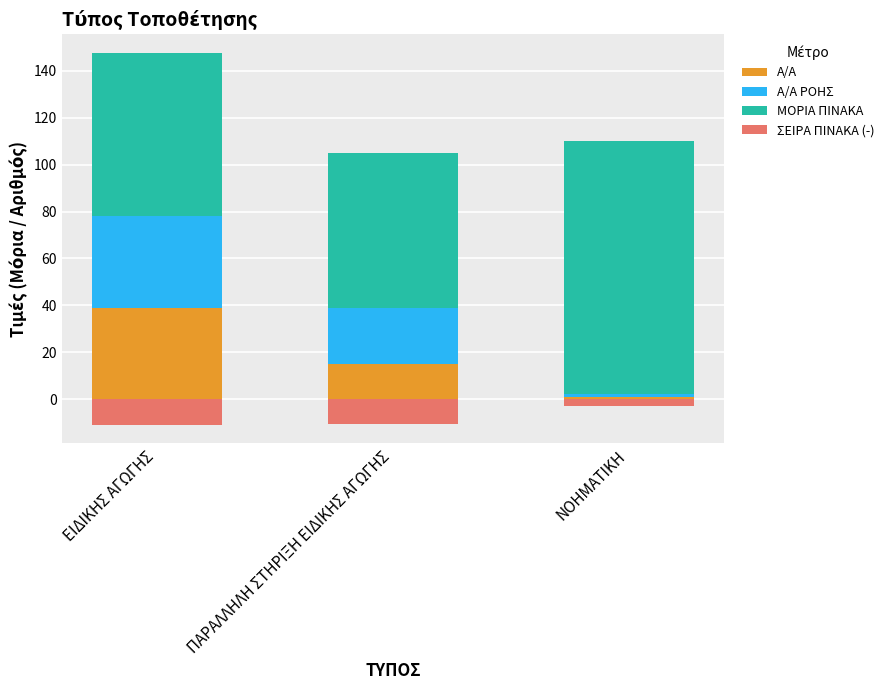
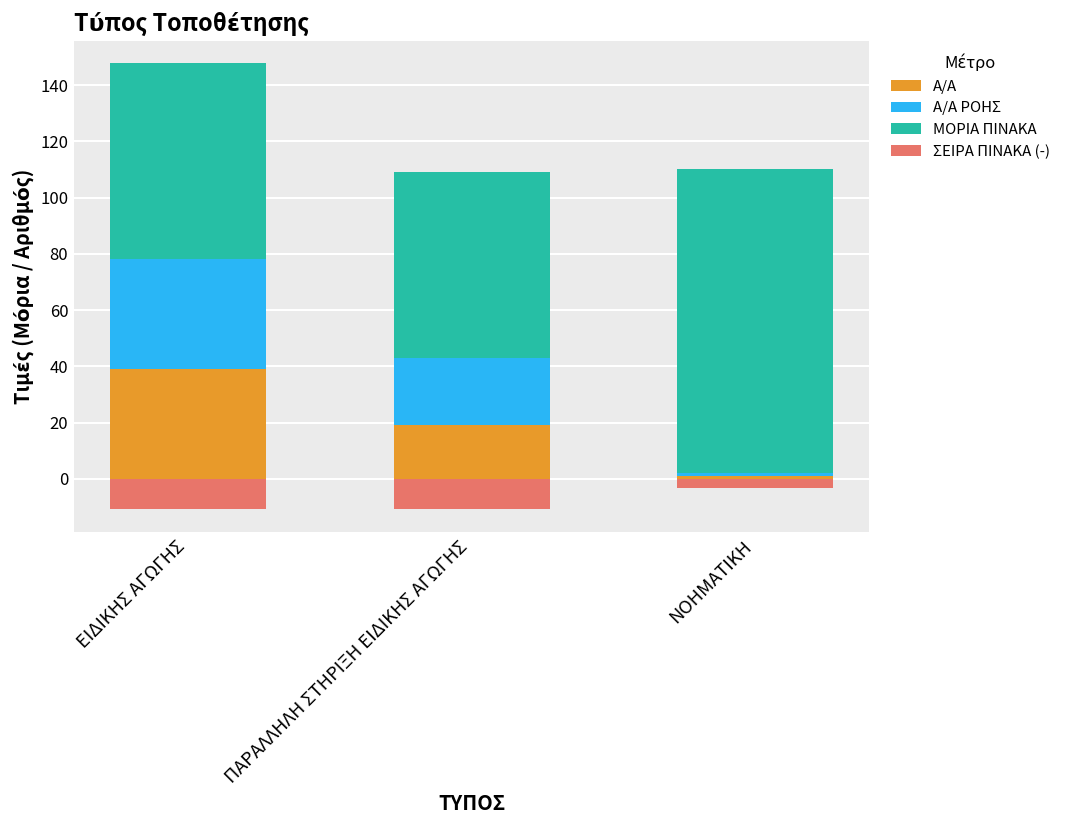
Α/Α, ΠΑΡΑΛΛΗΛΗ ΣΤΗΡΙΞΗ ΕΙΔΙΚΗΣ ΑΓΩΓΗΣ: 15 -> 19
